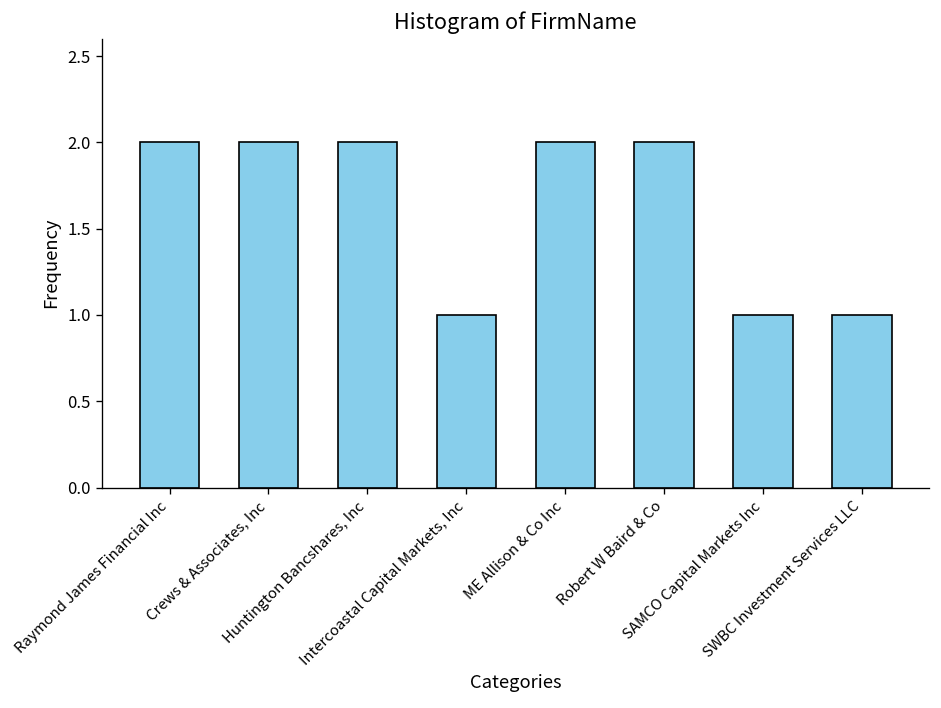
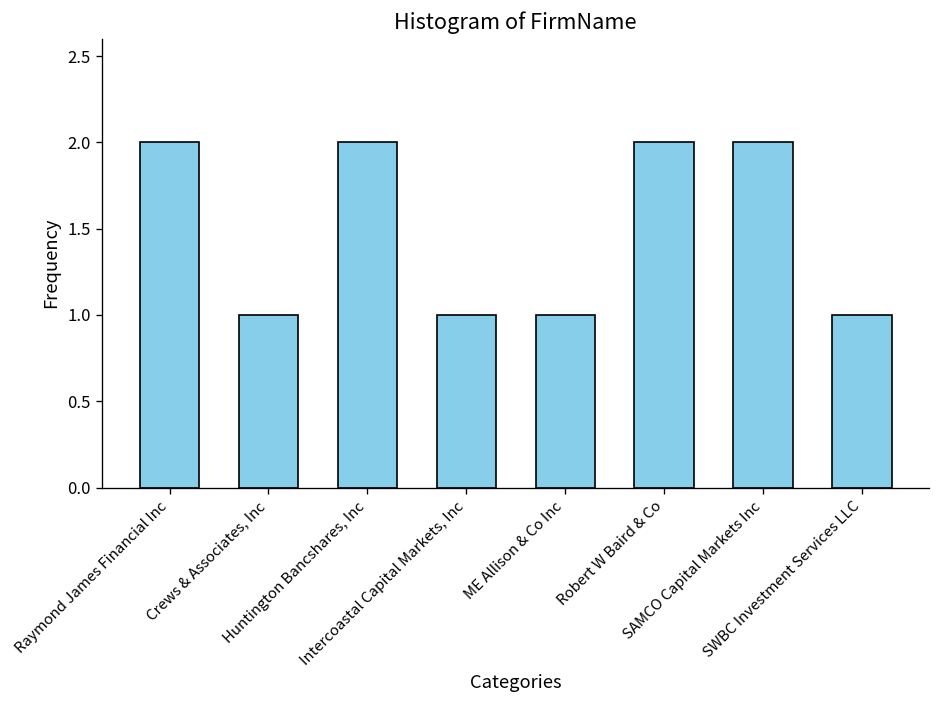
Crews & Associates, Inc: 2 -> 1
ME Allison & Co Inc: 2 -> 1
SAMCO Capital Markets Inc: 1 -> 2
